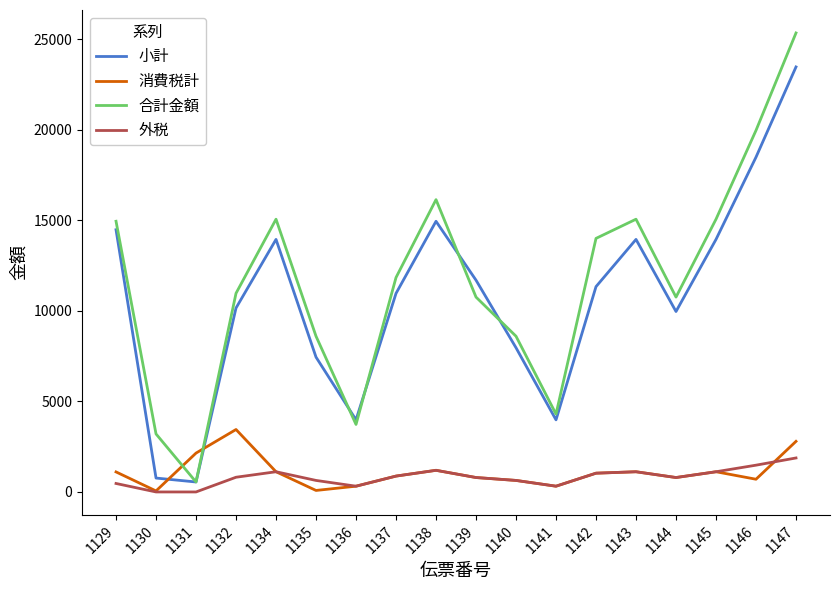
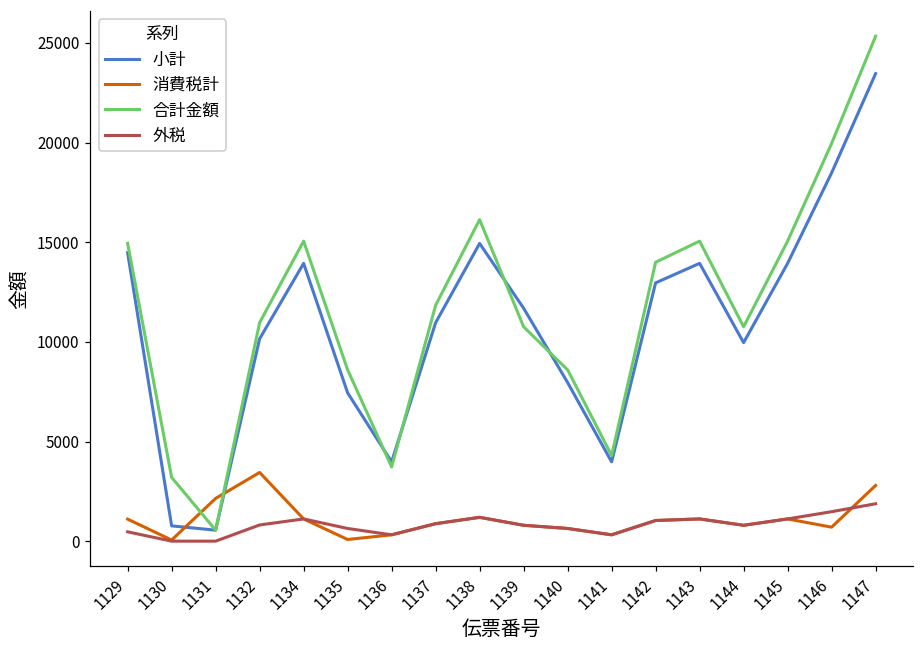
小計, 1142: 11300 -> 13000
